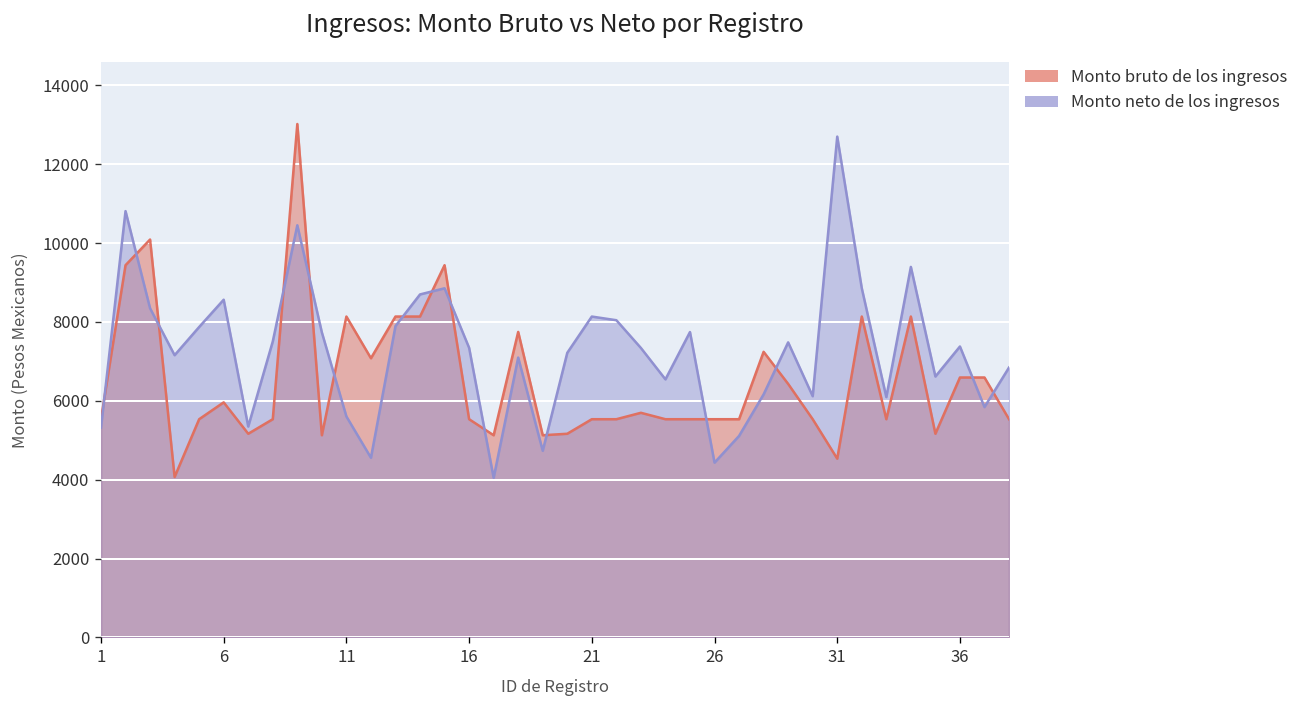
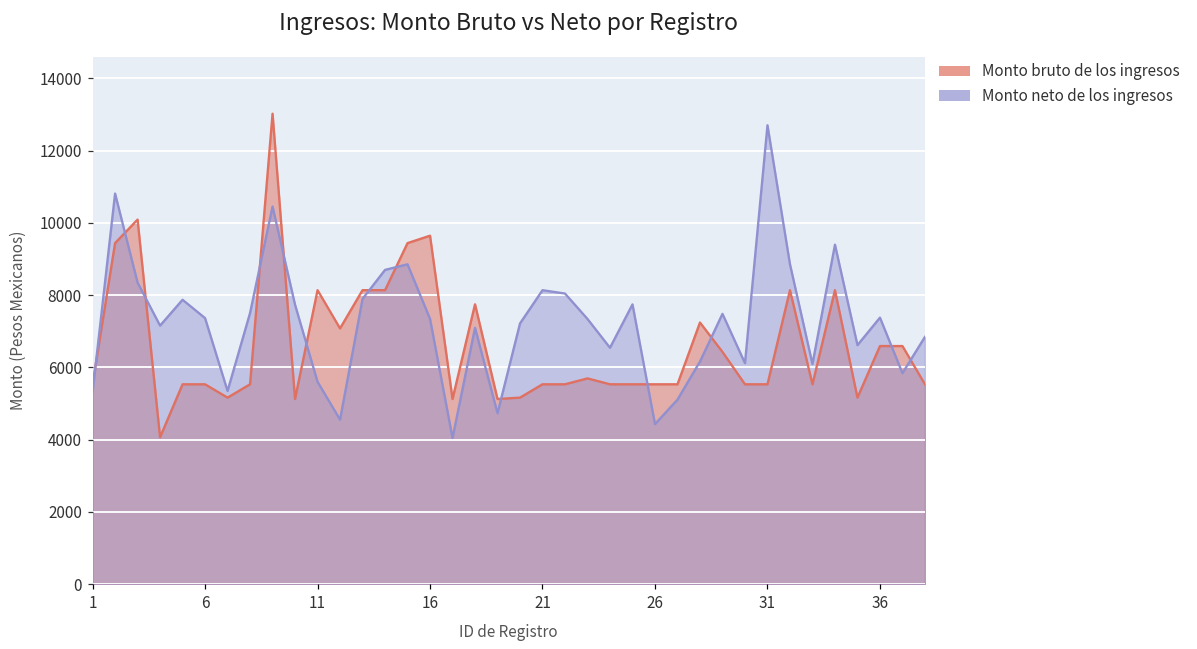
Monto bruto de los ingresos, 6: 6000 -> 5500
Monto neto de los ingresos, 6: 8600 -> 7400
Monto bruto de los ingresos, 16: 5500 -> 9600
Monto bruto de los ingresos, 31: 4500 -> 5500
